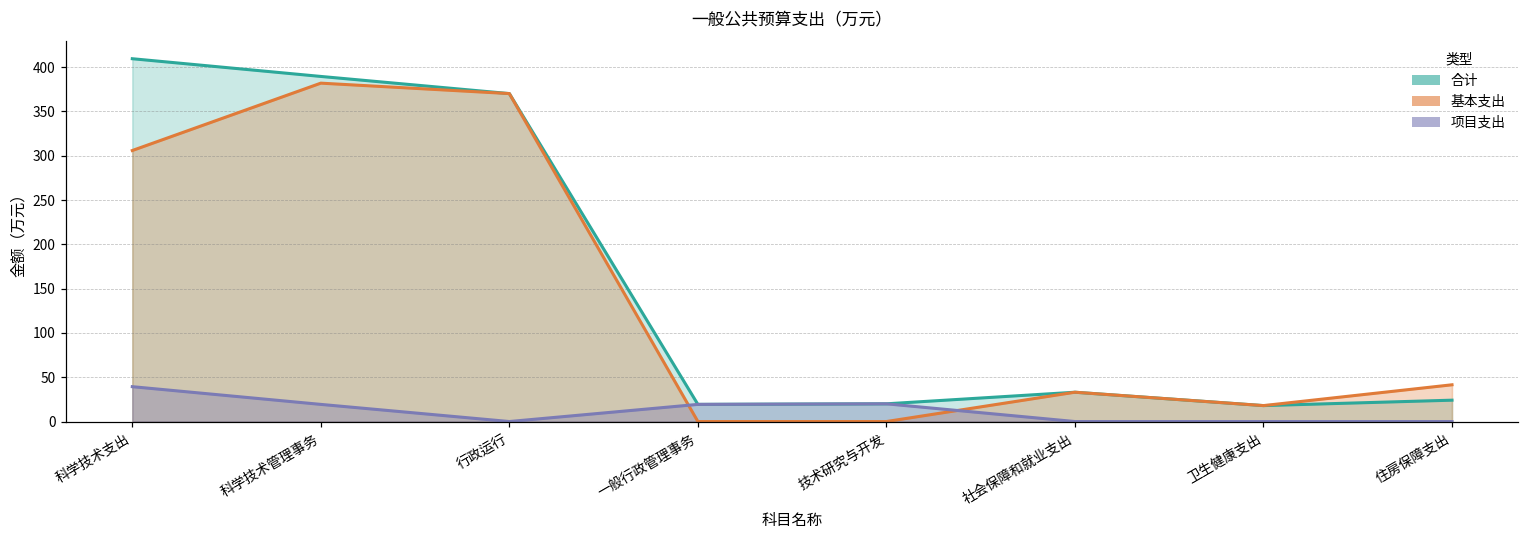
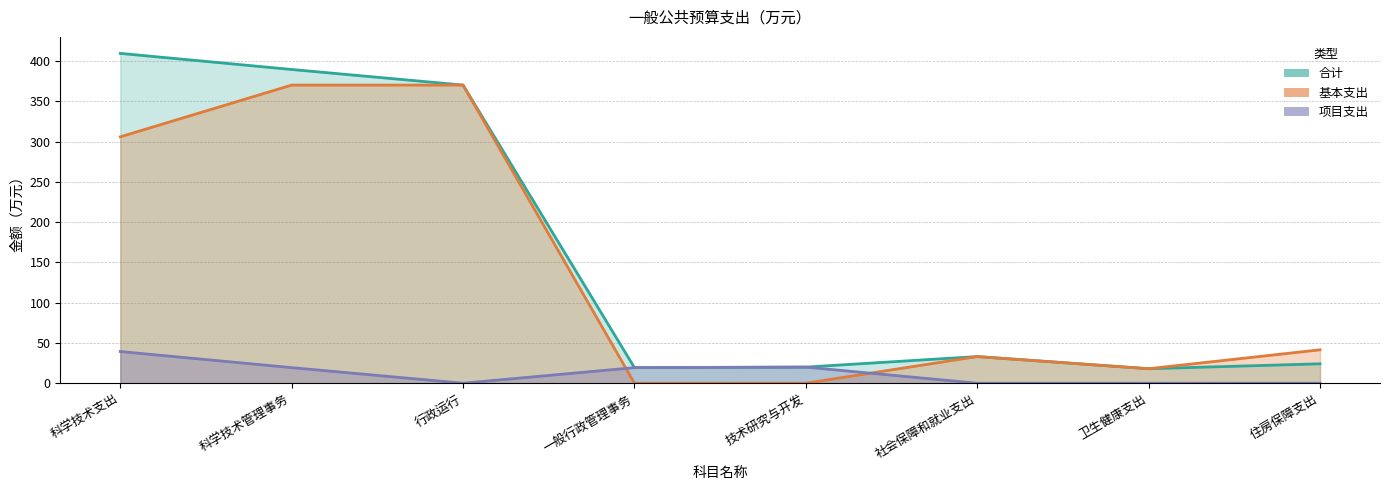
基本支出, 科学技术管理事务: 380 -> 370
